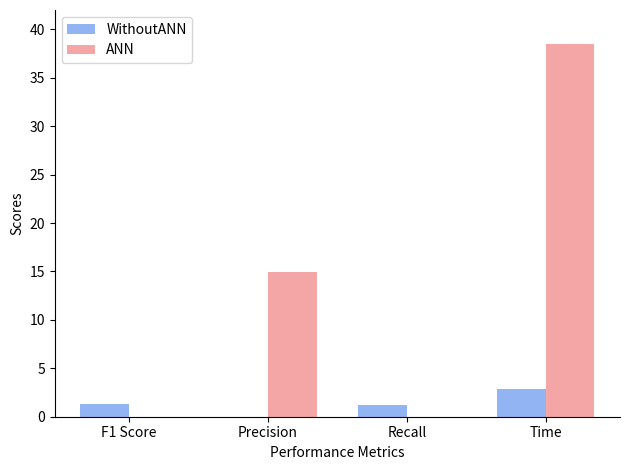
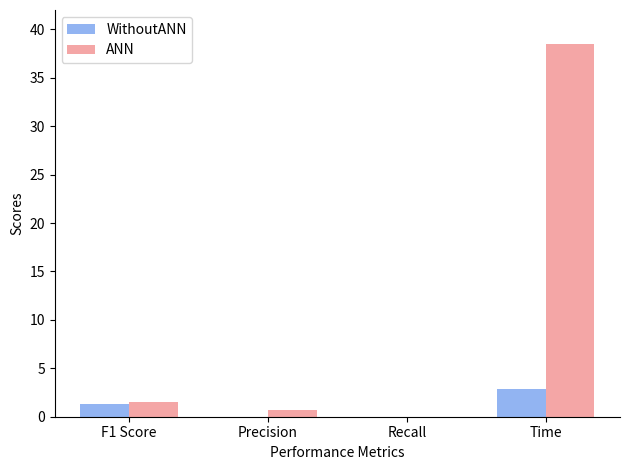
ANN, F1 Score: 0 -> 2
ANN, Precision: 15 -> 1
WithoutANN, Recall: 1 -> 0
